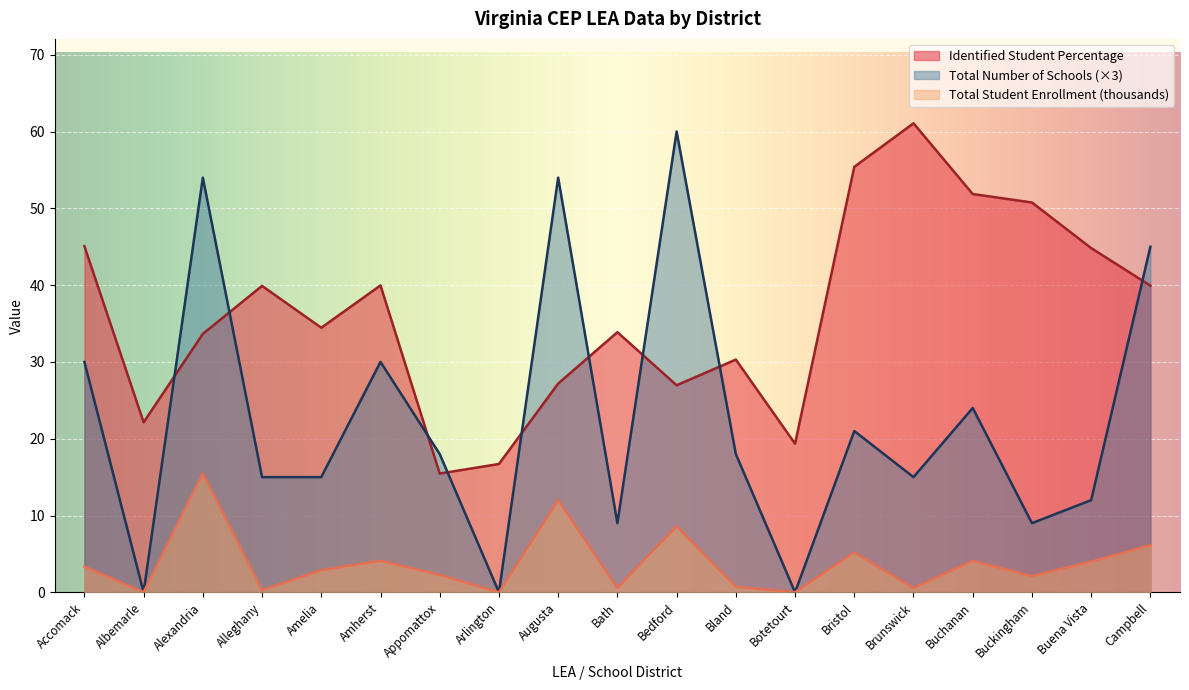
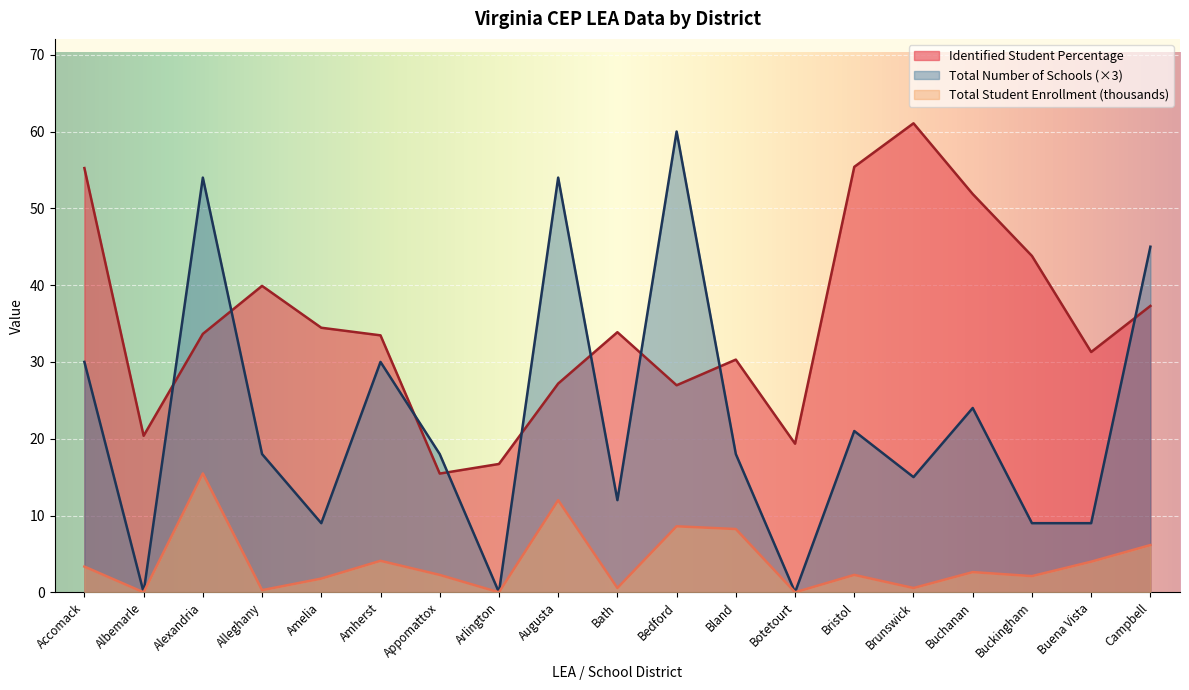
Identified Student Percentage, Accomack: 45 -> 55
Identified Student Percentage, Albemarle: 22 -> 20
Total Number of Schools (×3), Alleghany: 15 -> 18
Total Number of Schools (×3), Amelia: 15 -> 9
Total Student Enrollment (thousands), Amelia: 3 -> 2
Identified Student Percentage, Amherst: 40 -> 33
Total Number of Schools (×3), Bath: 9 -> 12
Total Student Enrollment (thousands), Bland: 1 -> 8
Total Student Enrollment (thousands), Bristol: 5 -> 2
Total Student Enrollment (thousands), Buchanan: 4 -> 3
Identified Student Percentage, Buckingham: 51 -> 44
Identified Student Percentage, Buena Vista: 45 -> 31
Total Number of Schools (×3), Buena Vista: 12 -> 9
Identified Student Percentage, Campbell: 40 -> 37
